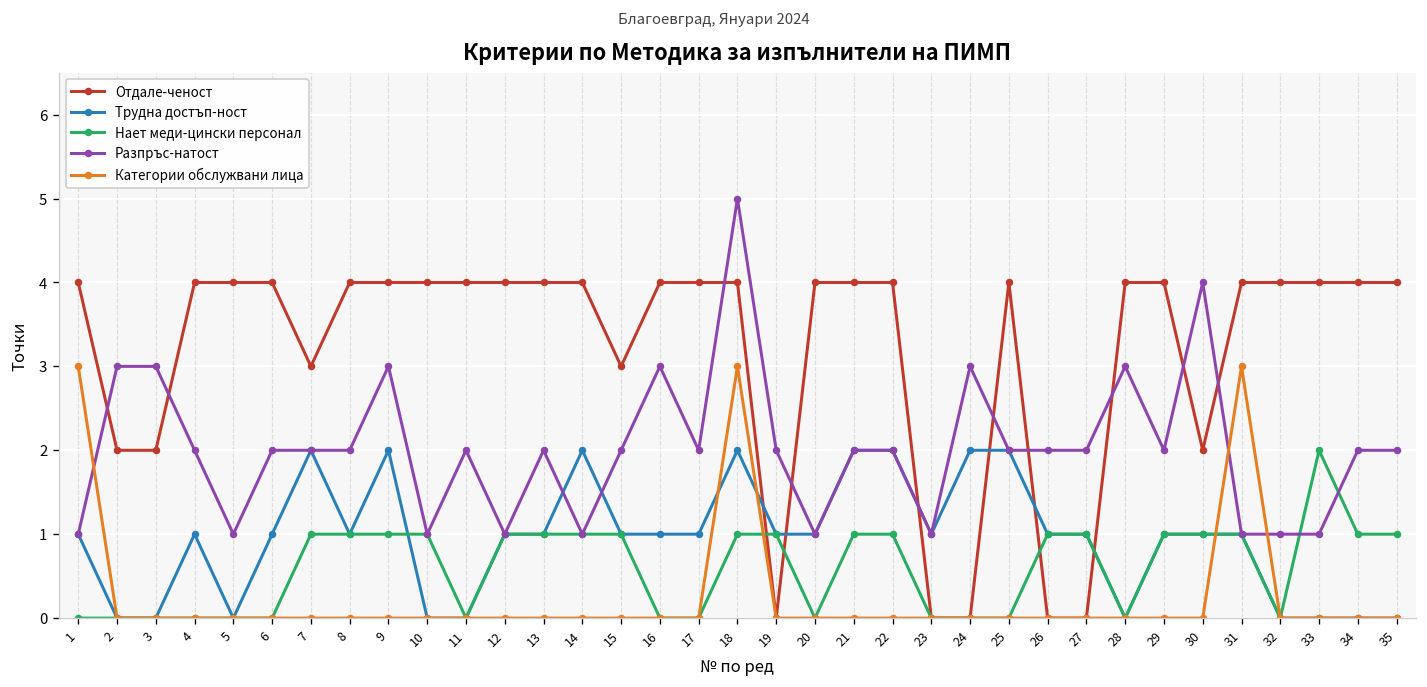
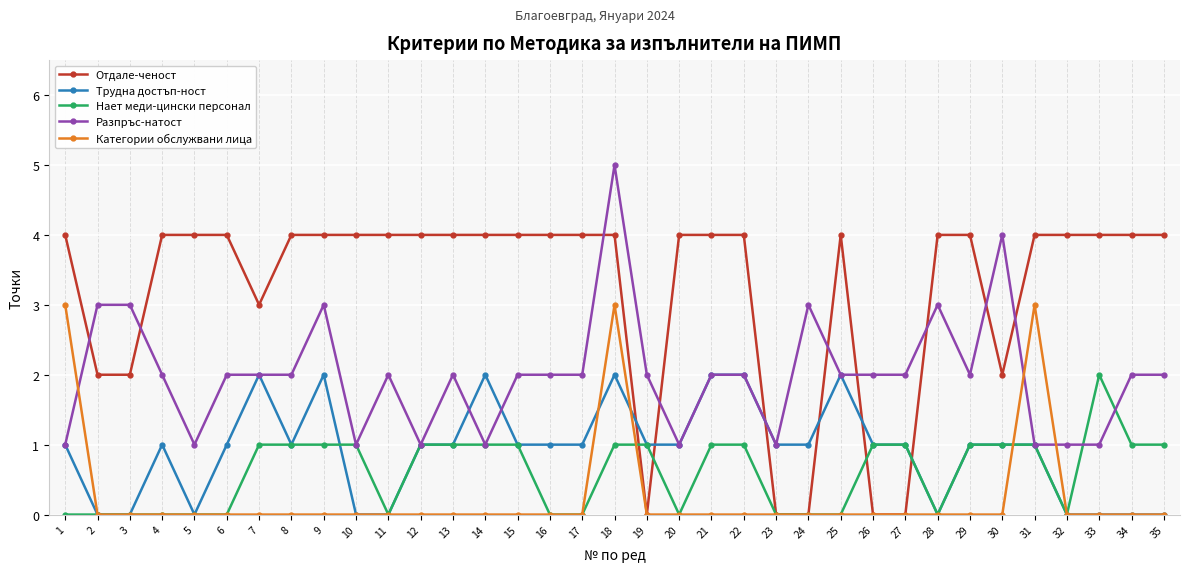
Отдале-ченост, 15: 3 -> 4
Разпръс-натост, 16: 3 -> 2
Трудна достъп-ност, 24: 2 -> 1
